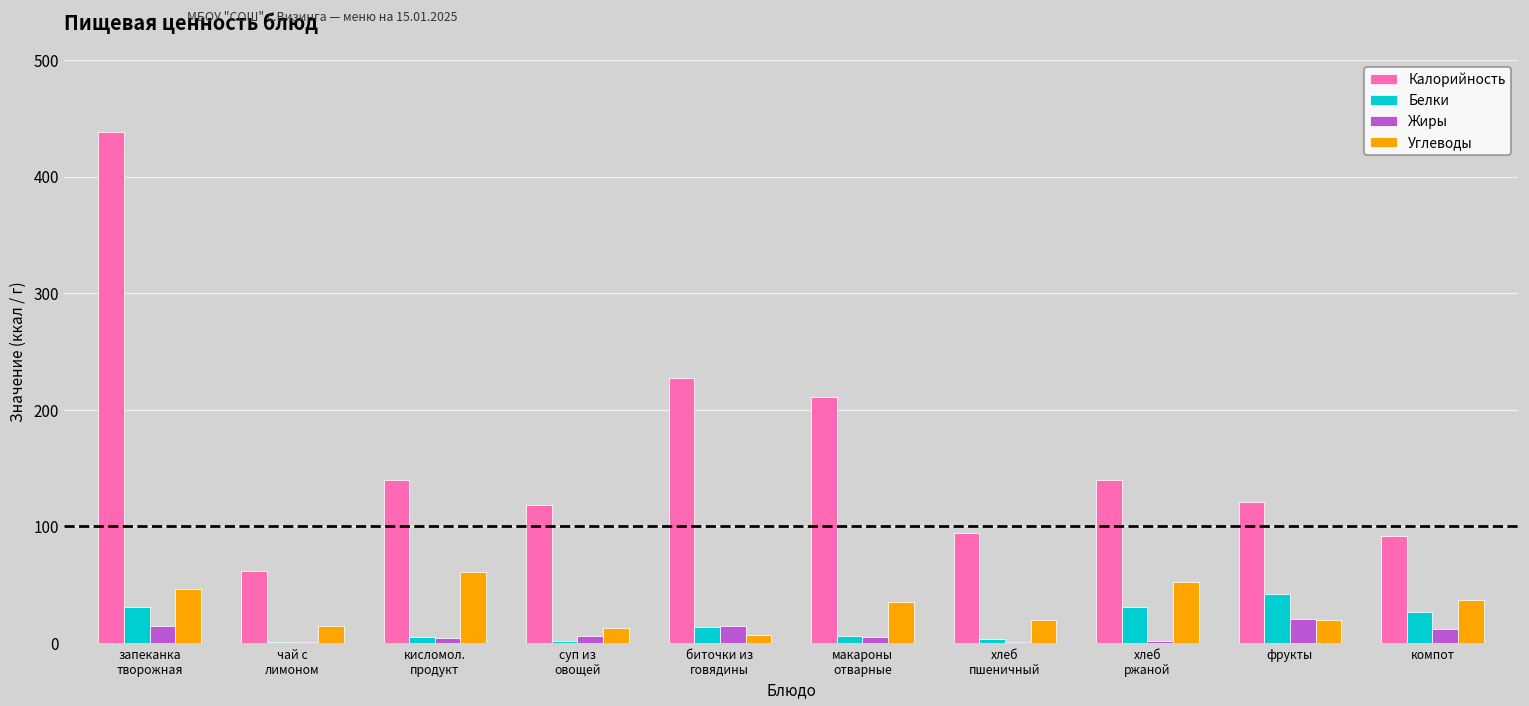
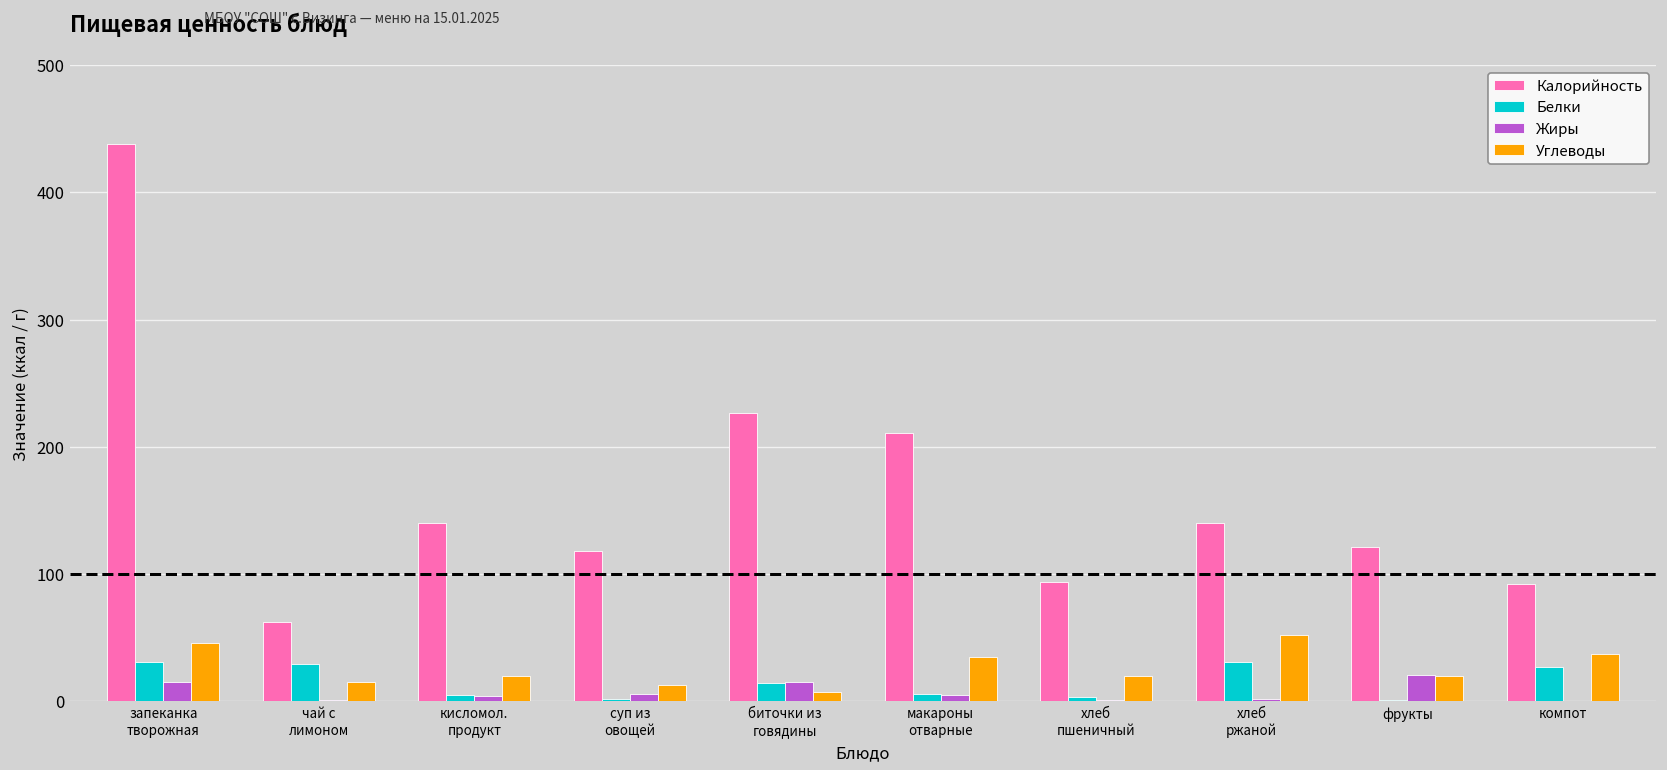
Белки, чай с лимоном: 1 -> 29
Углеводы, кисломол. продукт: 61 -> 20
Белки, фрукты: 42 -> 1
Жиры, компот: 12 -> 0
